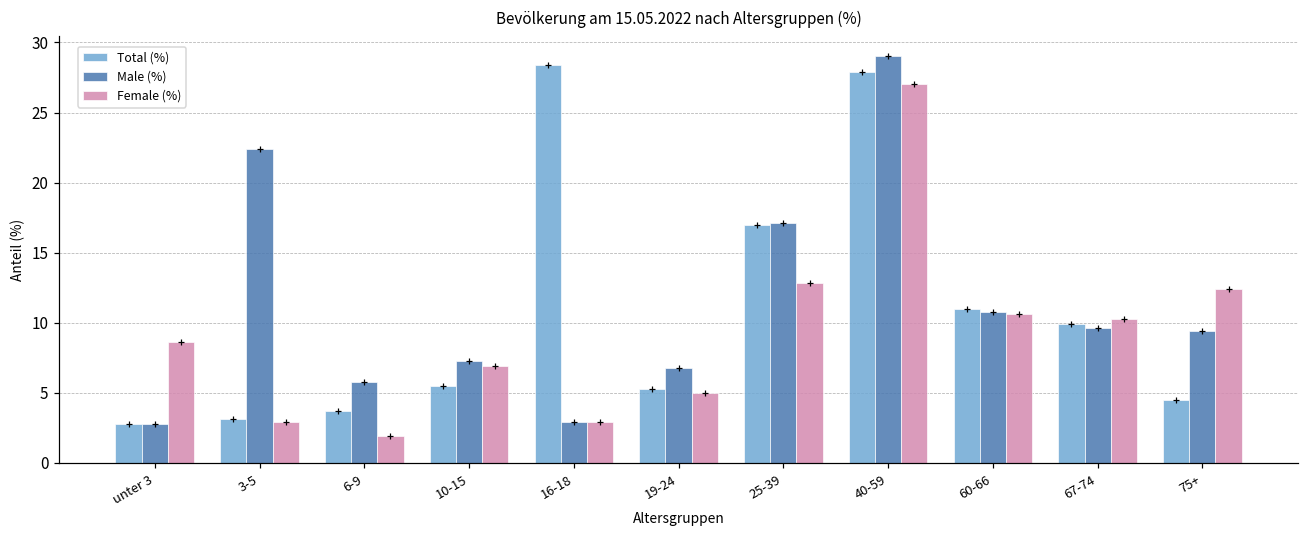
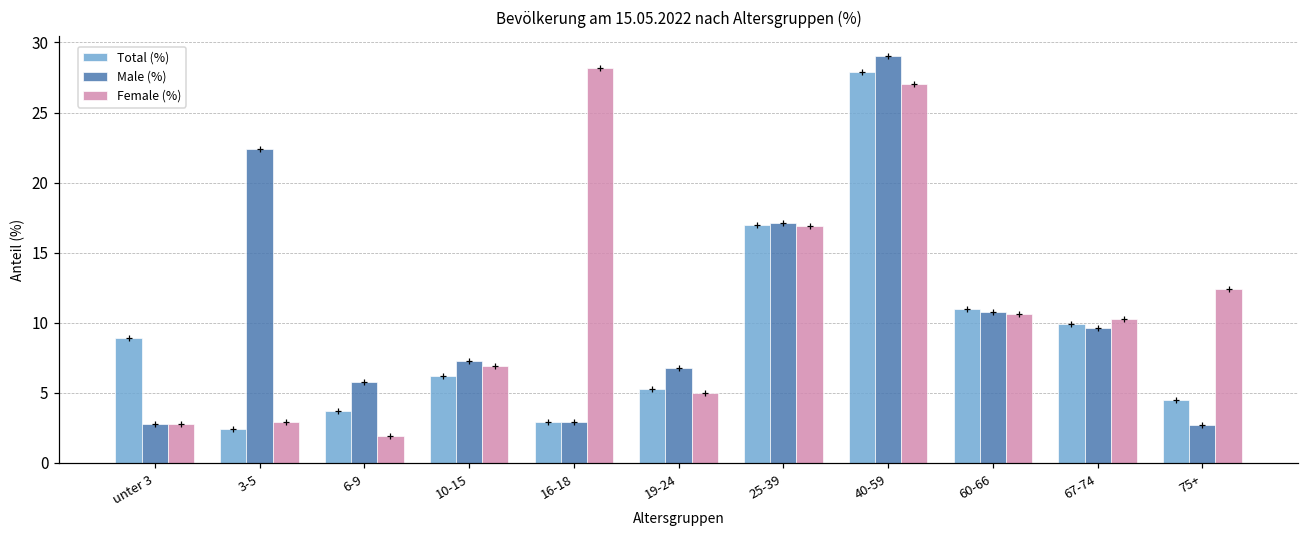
Total (%), unter 3: 2.8 -> 8.9
Female (%), unter 3: 8.6 -> 2.8
Total (%), 3-5: 3.1 -> 2.4
Total (%), 10-15: 5.5 -> 6.2
Total (%), 16-18: 28.4 -> 2.9
Female (%), 16-18: 2.9 -> 28.2
Female (%), 25-39: 12.8 -> 16.9
Male (%), 75+: 9.4 -> 2.7
